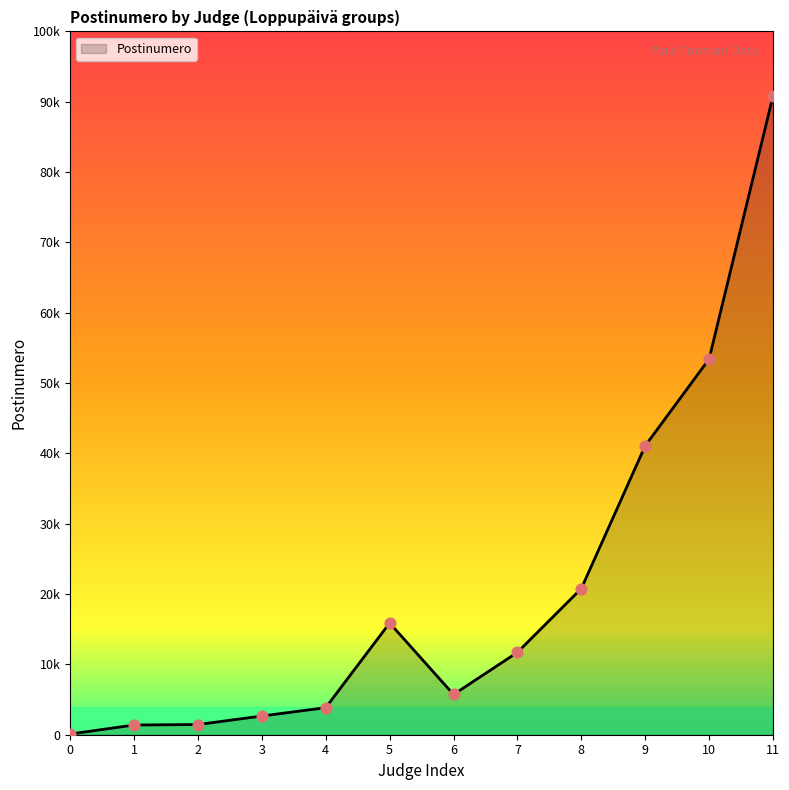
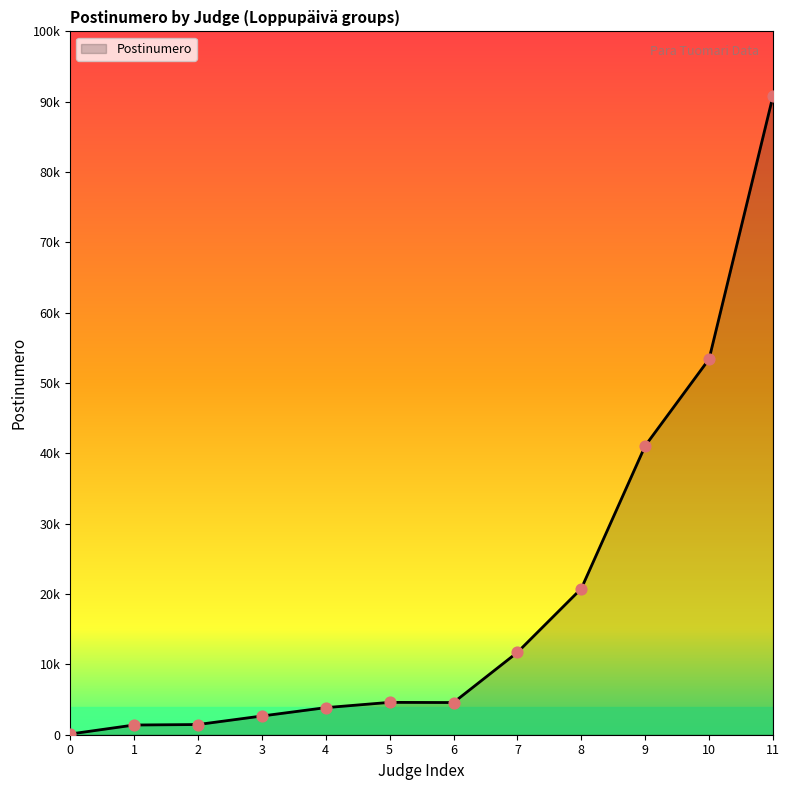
5: 16000 -> 5000
6: 6000 -> 5000
